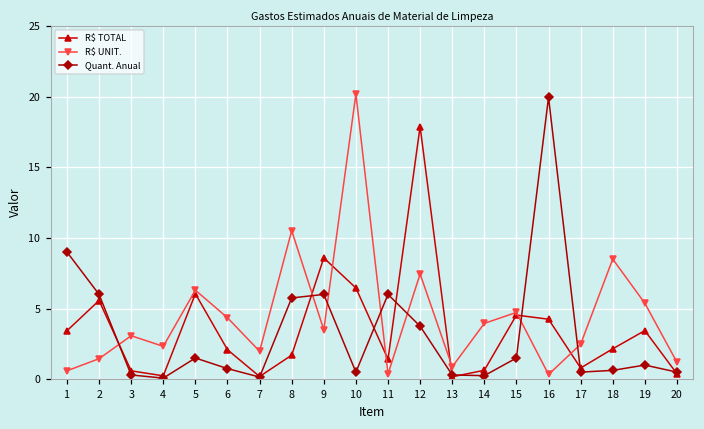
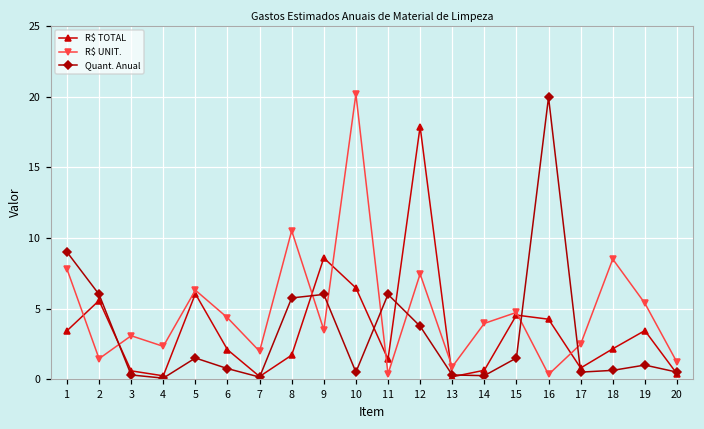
R$ UNIT., 1: 0.6 -> 7.8
